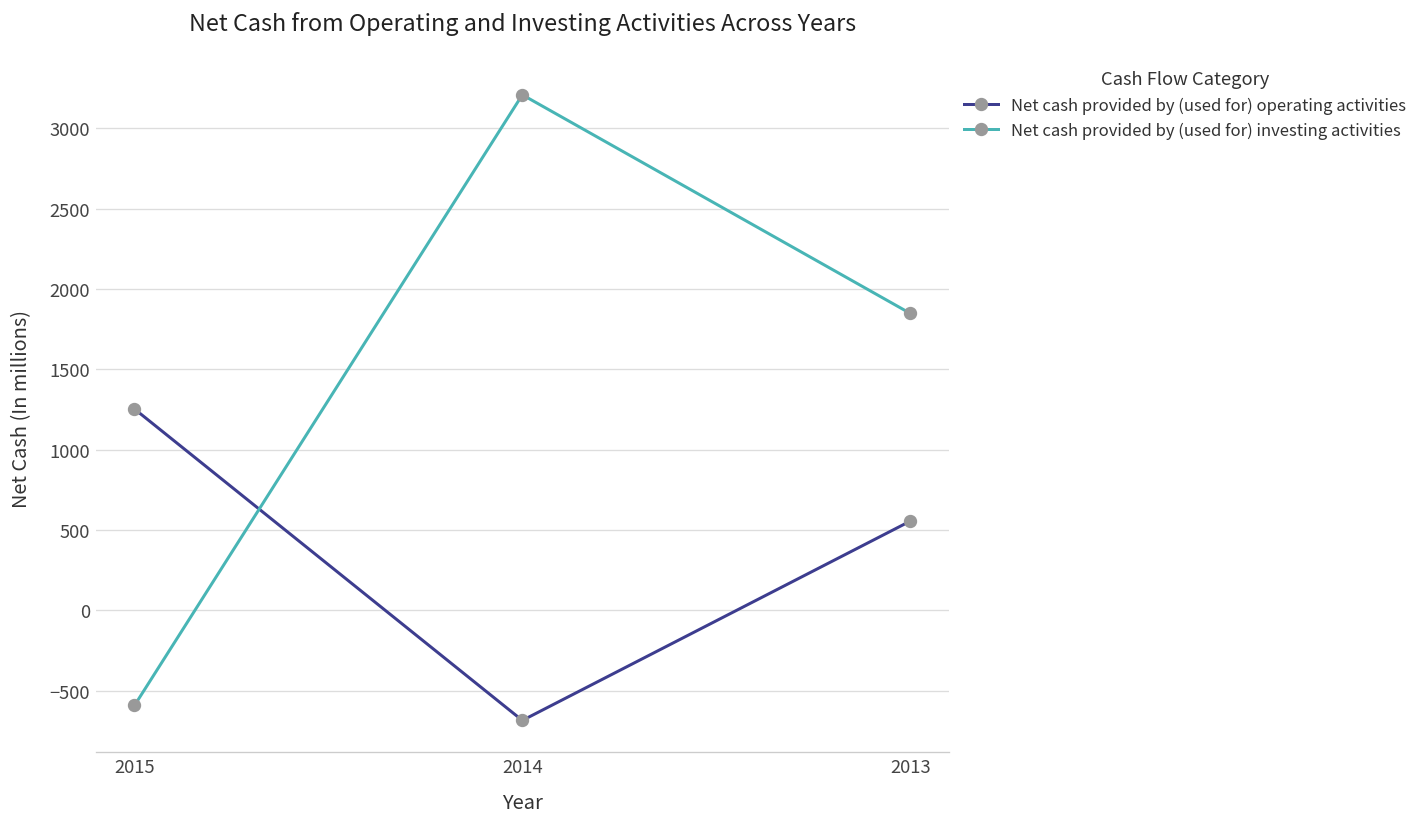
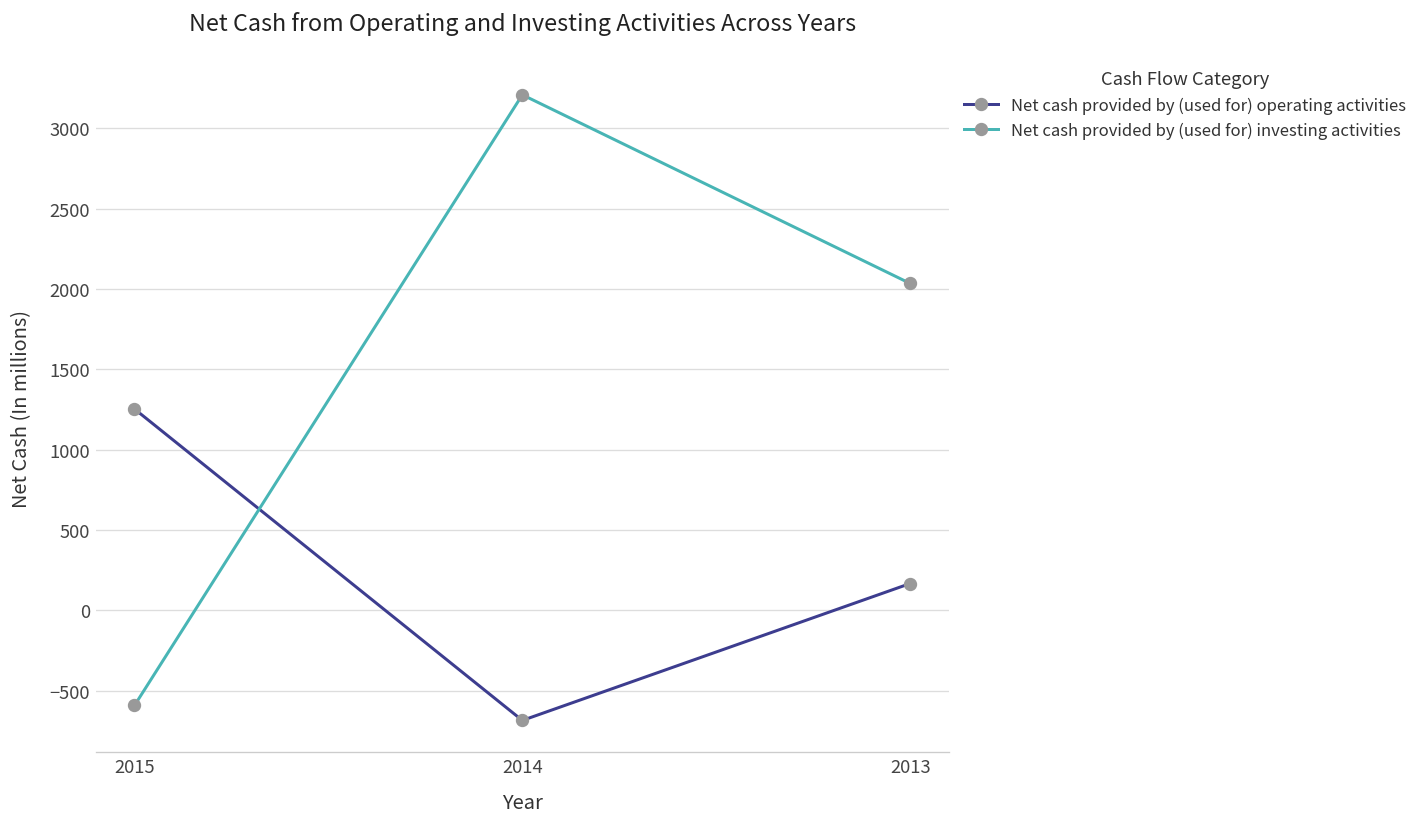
Net cash provided by (used for) operating activities, 2013: 560 -> 170
Net cash provided by (used for) investing activities, 2013: 1850 -> 2030
